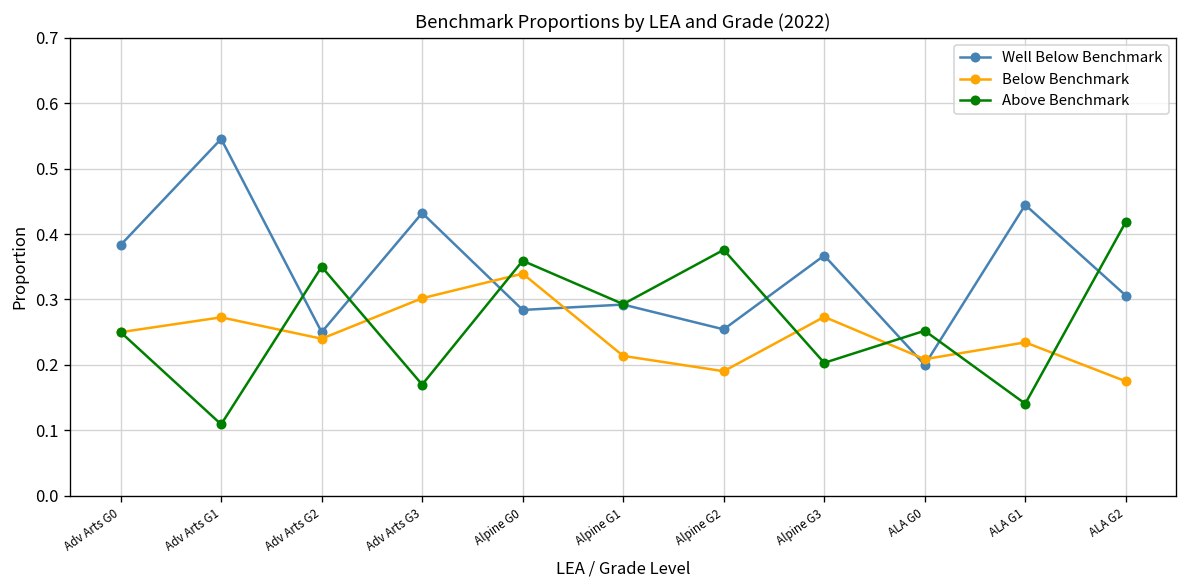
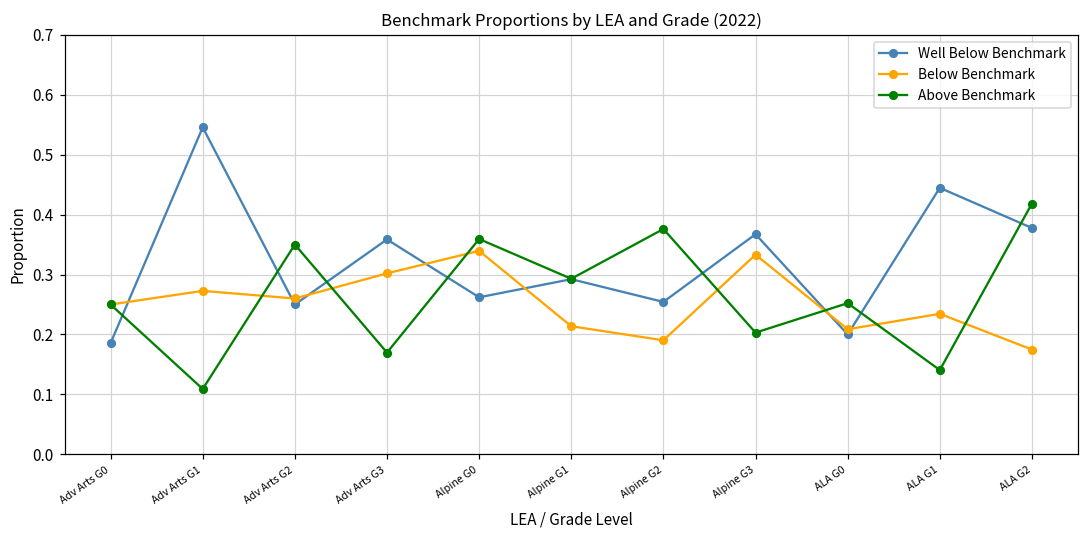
Well Below Benchmark, Adv Arts G0: 0.38 -> 0.19
Below Benchmark, Adv Arts G2: 0.24 -> 0.26
Well Below Benchmark, Adv Arts G3: 0.43 -> 0.36
Well Below Benchmark, Alpine G0: 0.28 -> 0.26
Below Benchmark, Alpine G3: 0.27 -> 0.33
Well Below Benchmark, ALA G2: 0.31 -> 0.38
